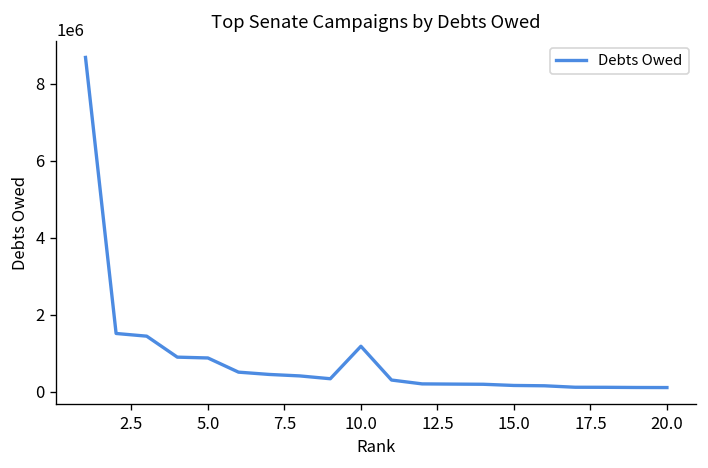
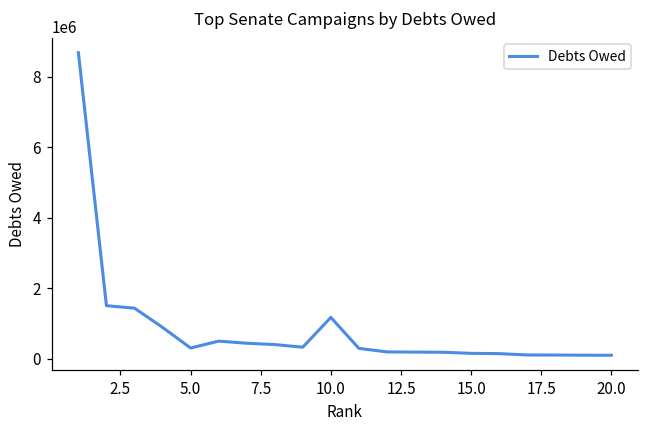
5.0: 900000 -> 300000
